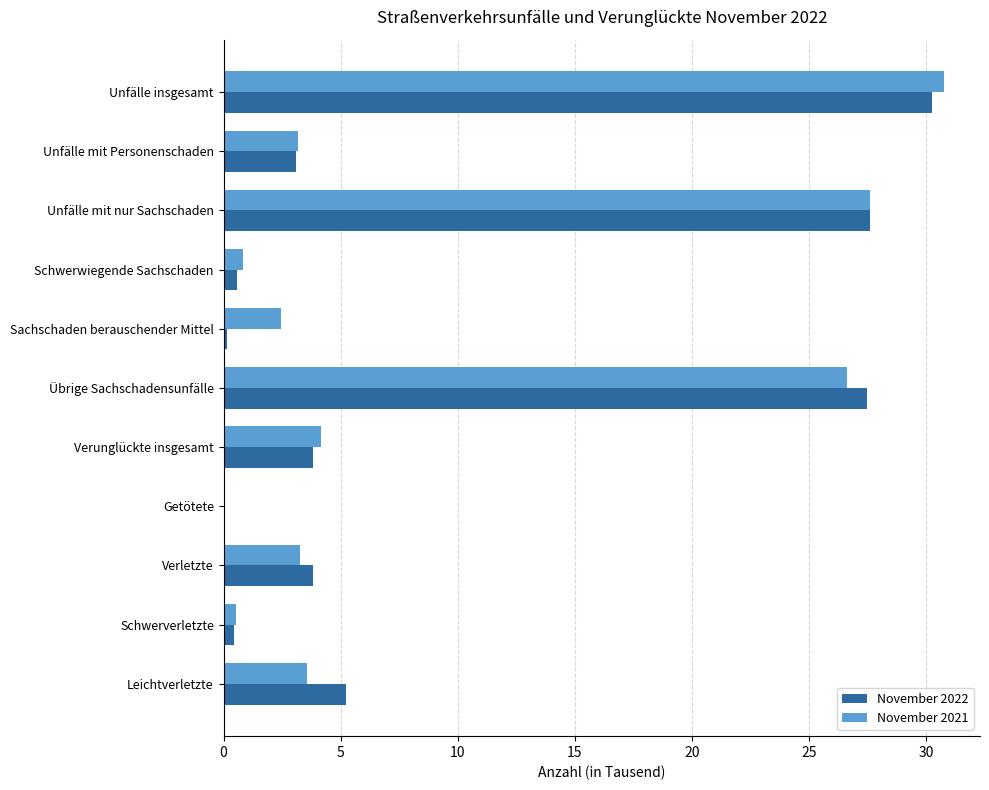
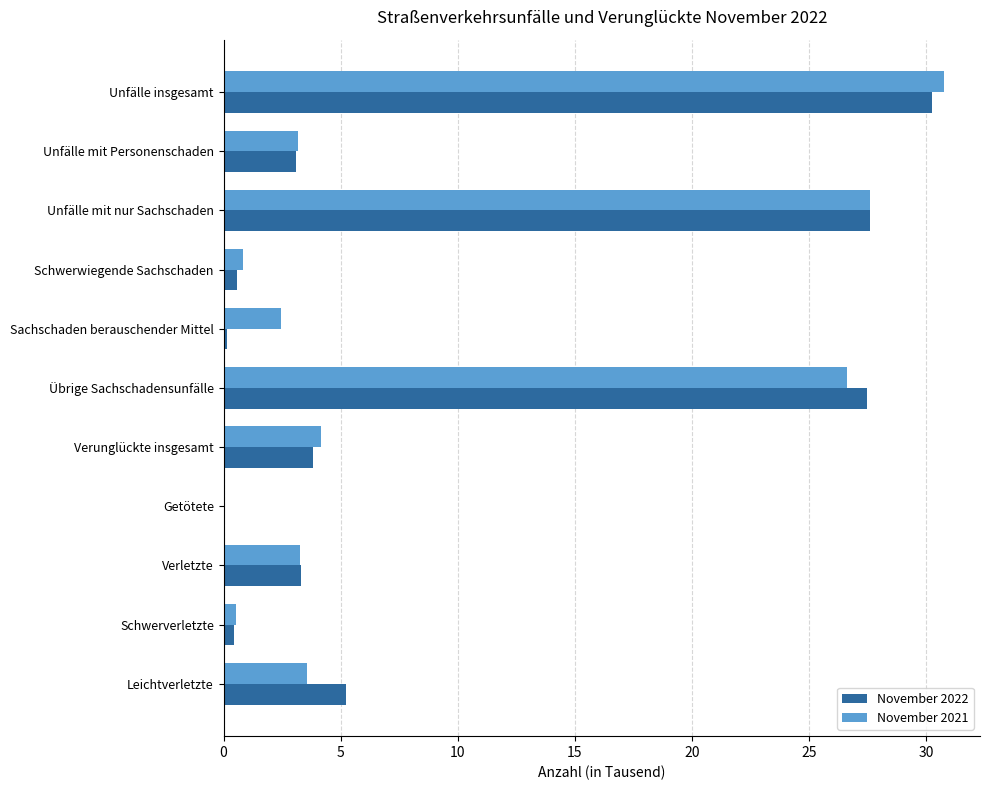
November 2022, Verletzte: 3.8 -> 3.3
